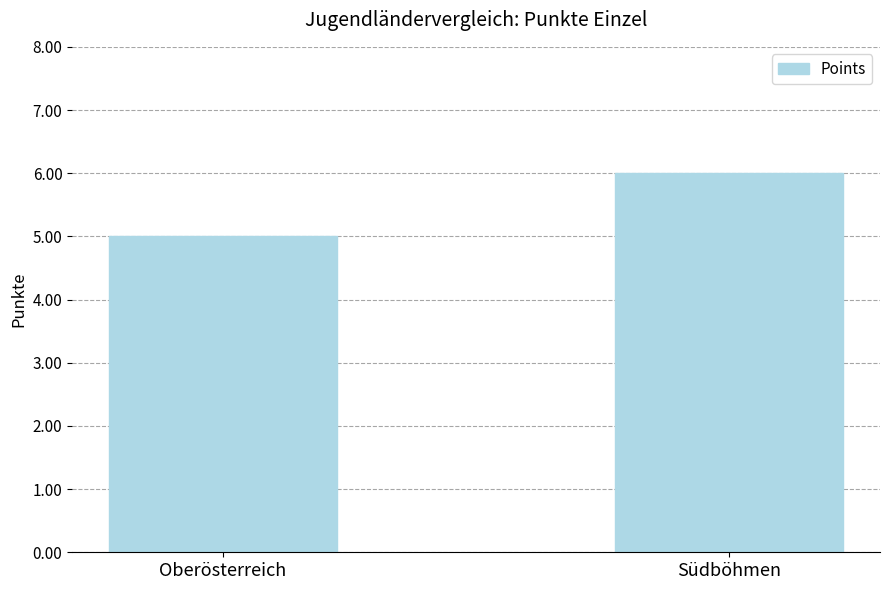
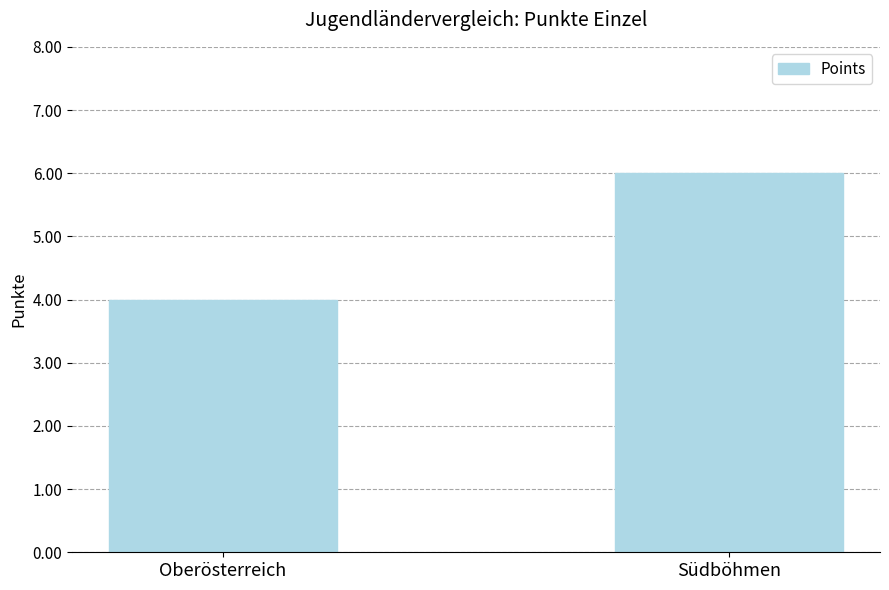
Oberösterreich: 5 -> 4
